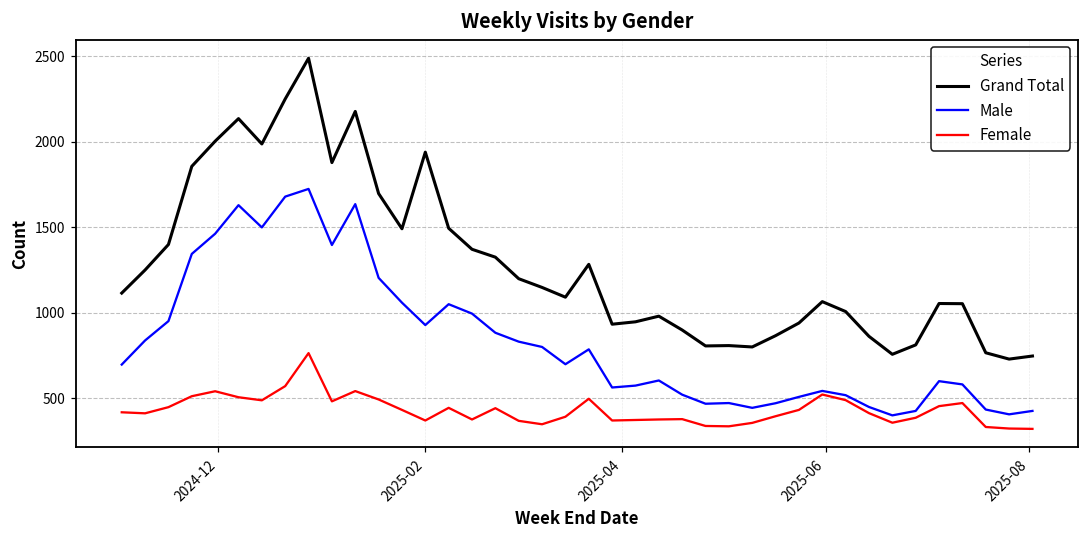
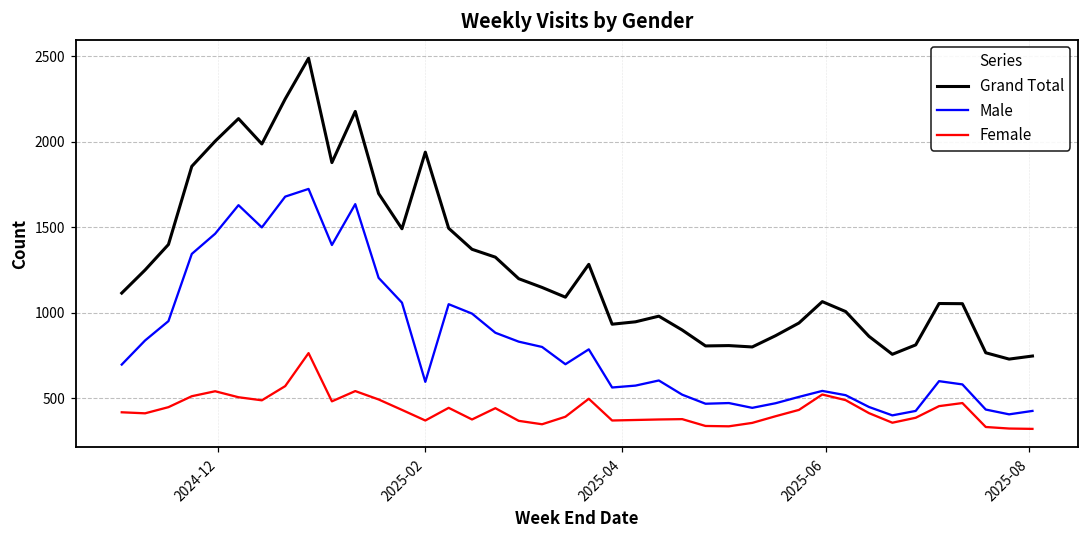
Male, 2025-02: 930 -> 600
